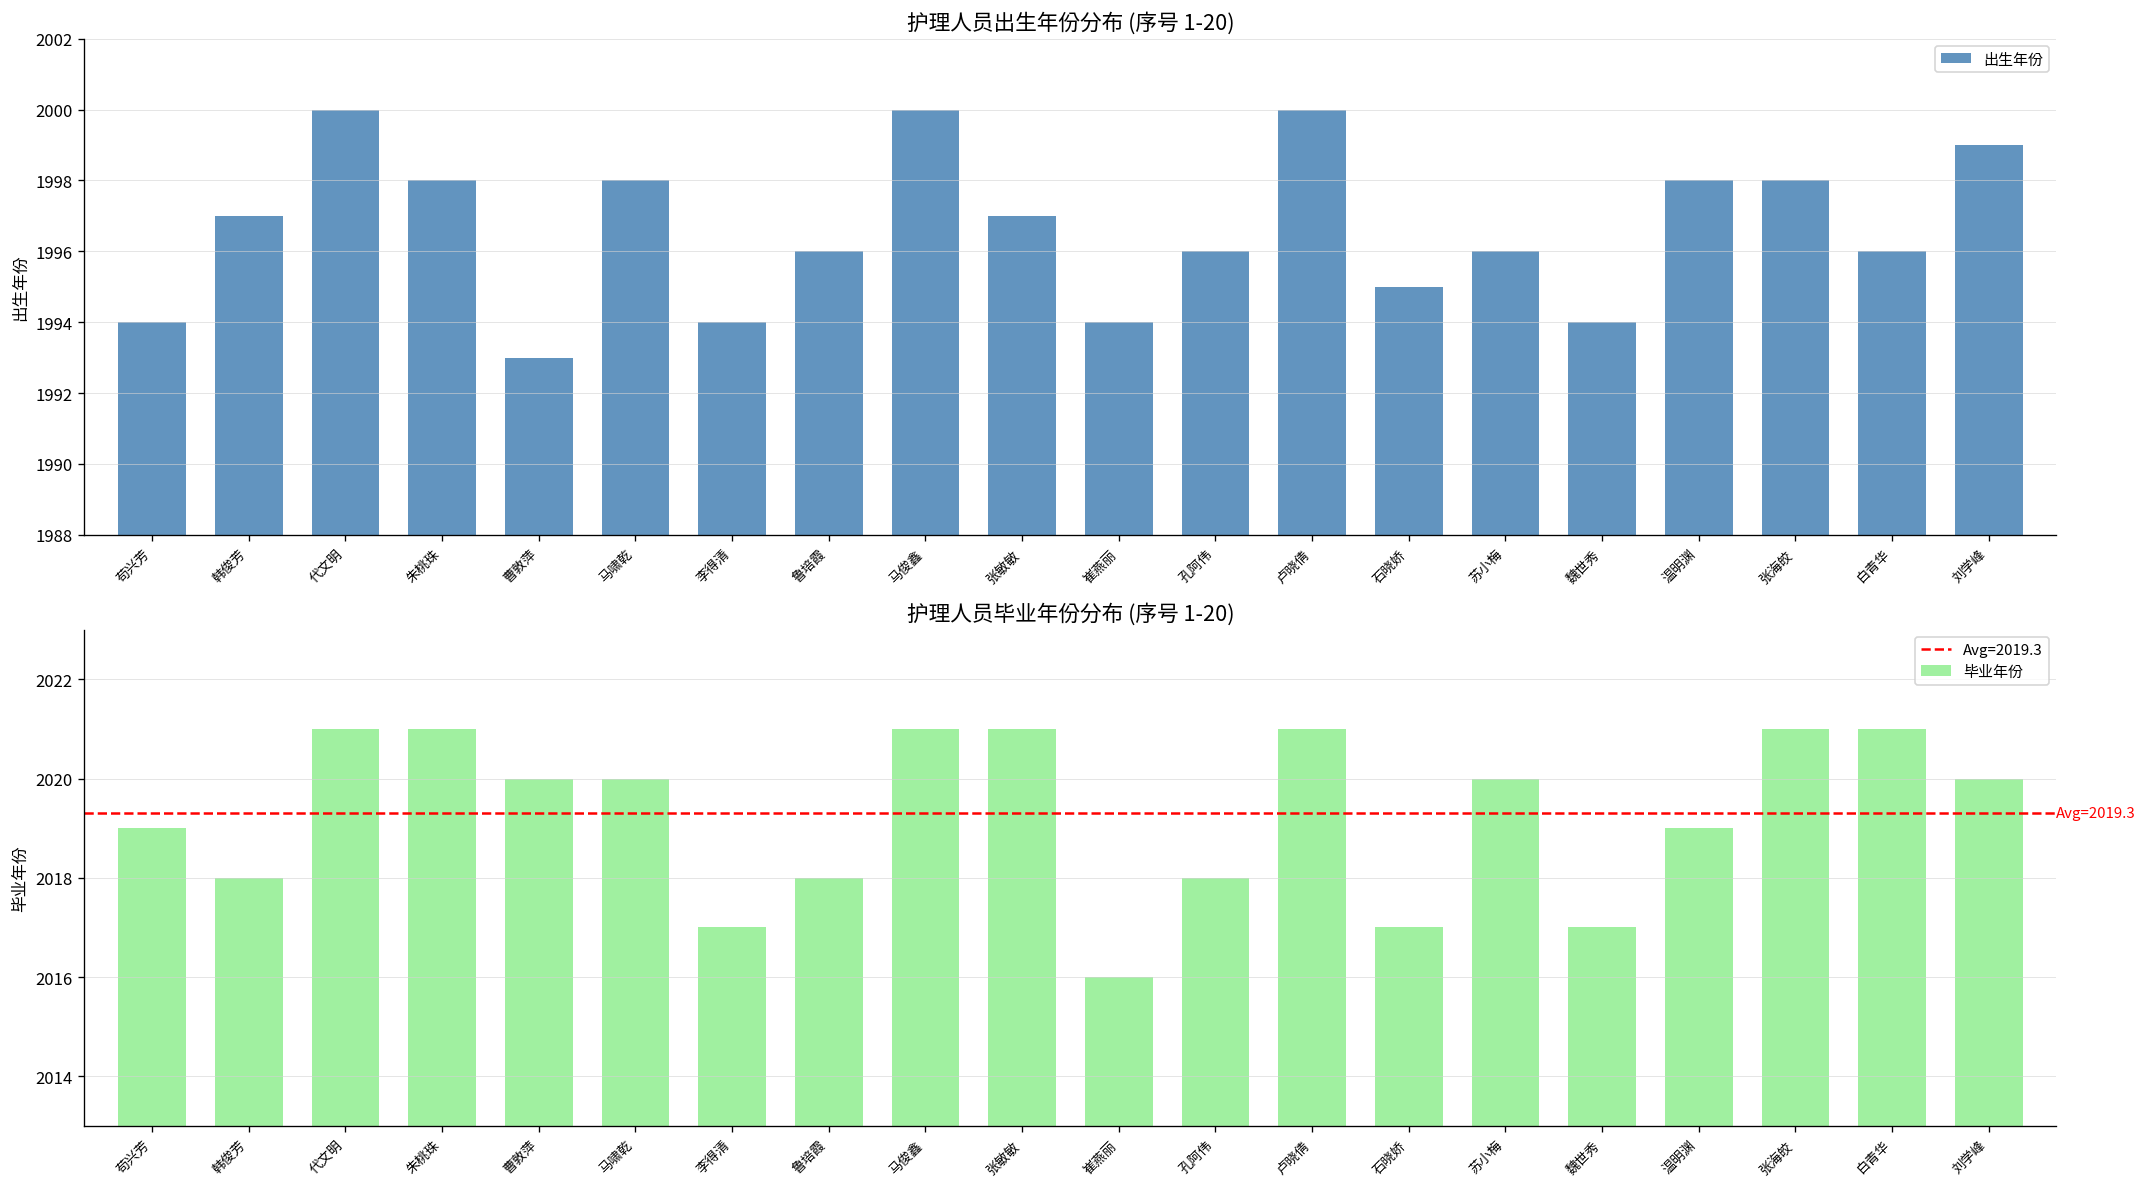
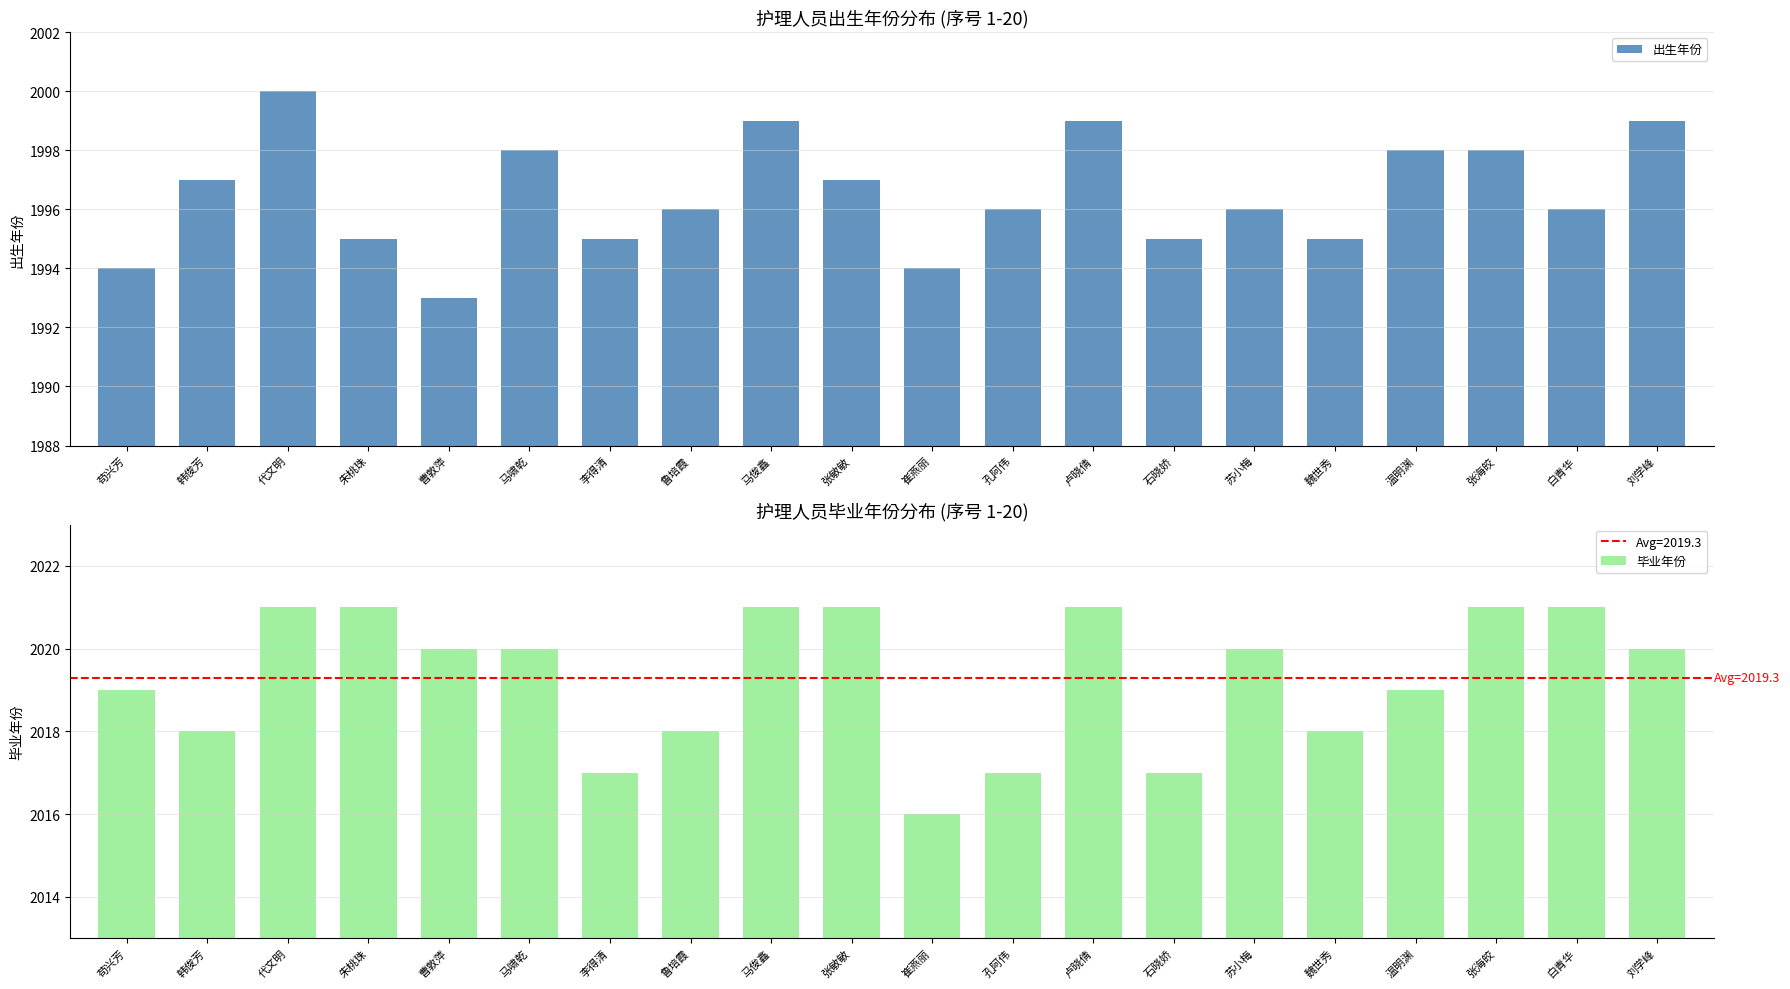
护理人员出生年份分布 (序号 1-20), 朱桃珠: 1998 -> 1995
护理人员出生年份分布 (序号 1-20), 李得清: 1994 -> 1995
护理人员出生年份分布 (序号 1-20), 马俊鑫: 2000 -> 1999
护理人员出生年份分布 (序号 1-20), 卢晓倩: 2000 -> 1999
护理人员出生年份分布 (序号 1-20), 魏世秀: 1994 -> 1995
护理人员毕业年份分布 (序号 1-20), 孔阿伟: 2018 -> 2017
护理人员毕业年份分布 (序号 1-20), 魏世秀: 2017 -> 2018
